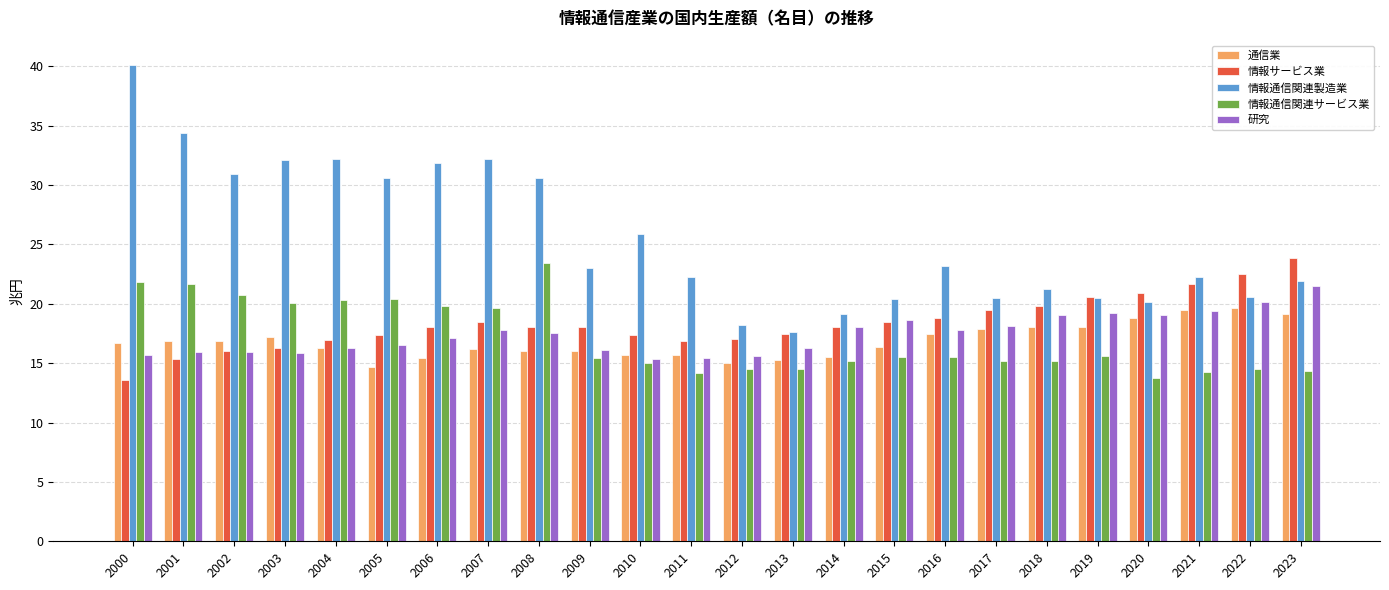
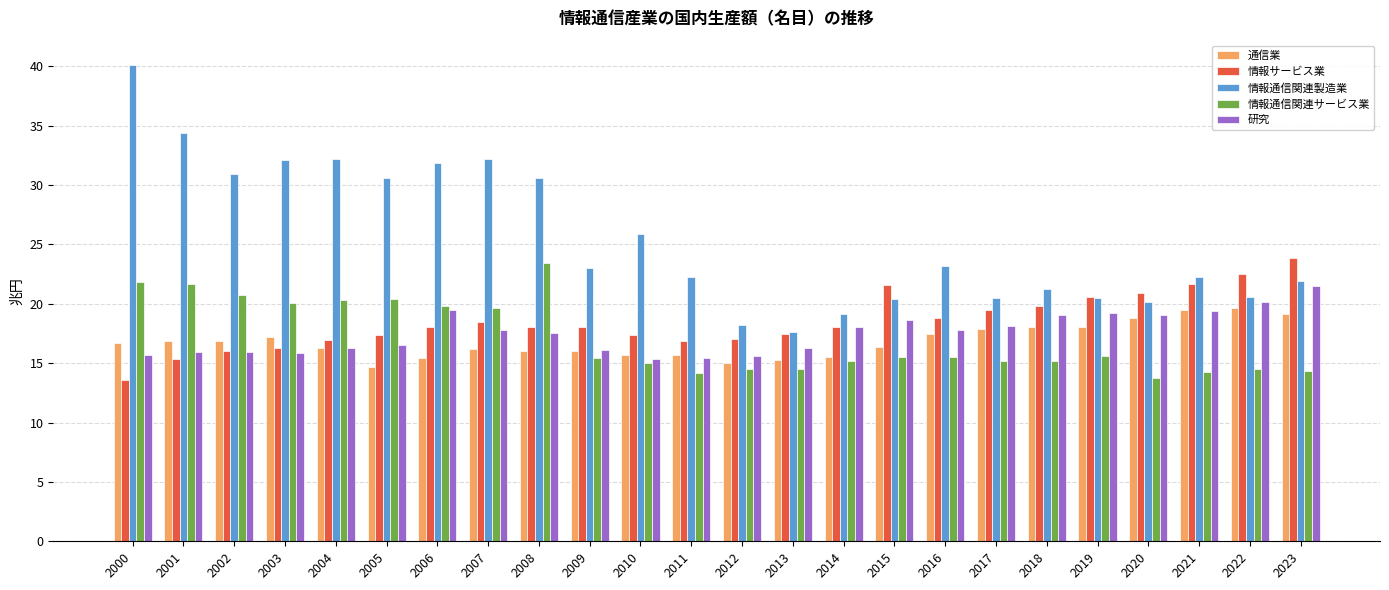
研究, 2006: 17.1 -> 19.5
情報サービス業, 2015: 18.5 -> 21.6
